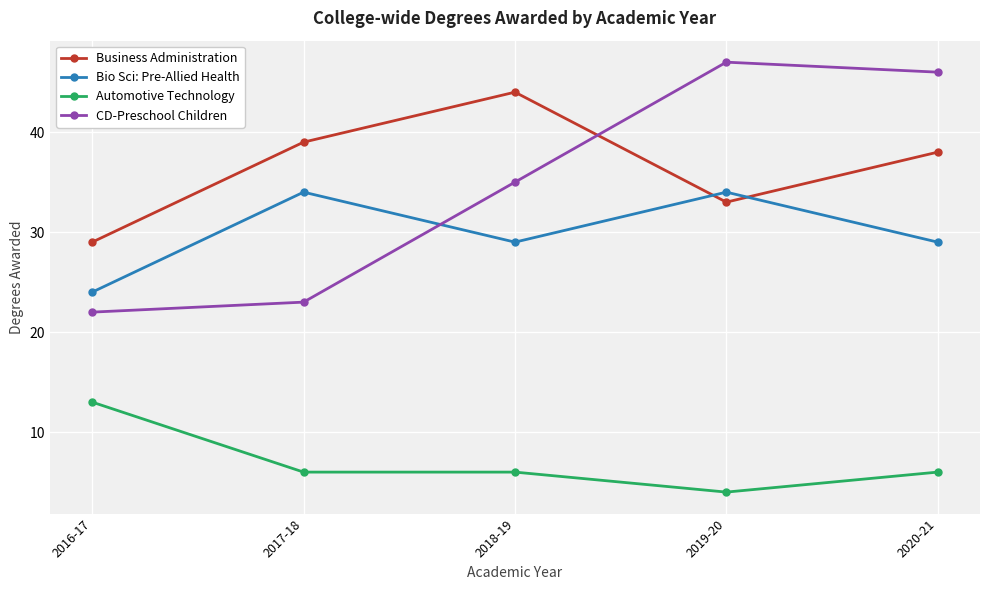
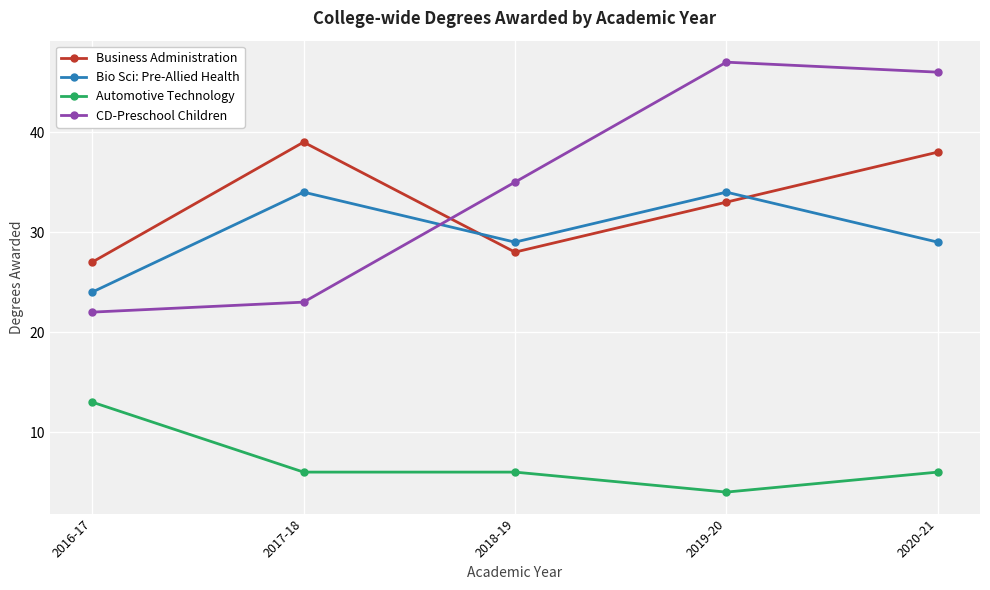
Business Administration, 2016-17: 29 -> 27
Business Administration, 2018-19: 44 -> 28
